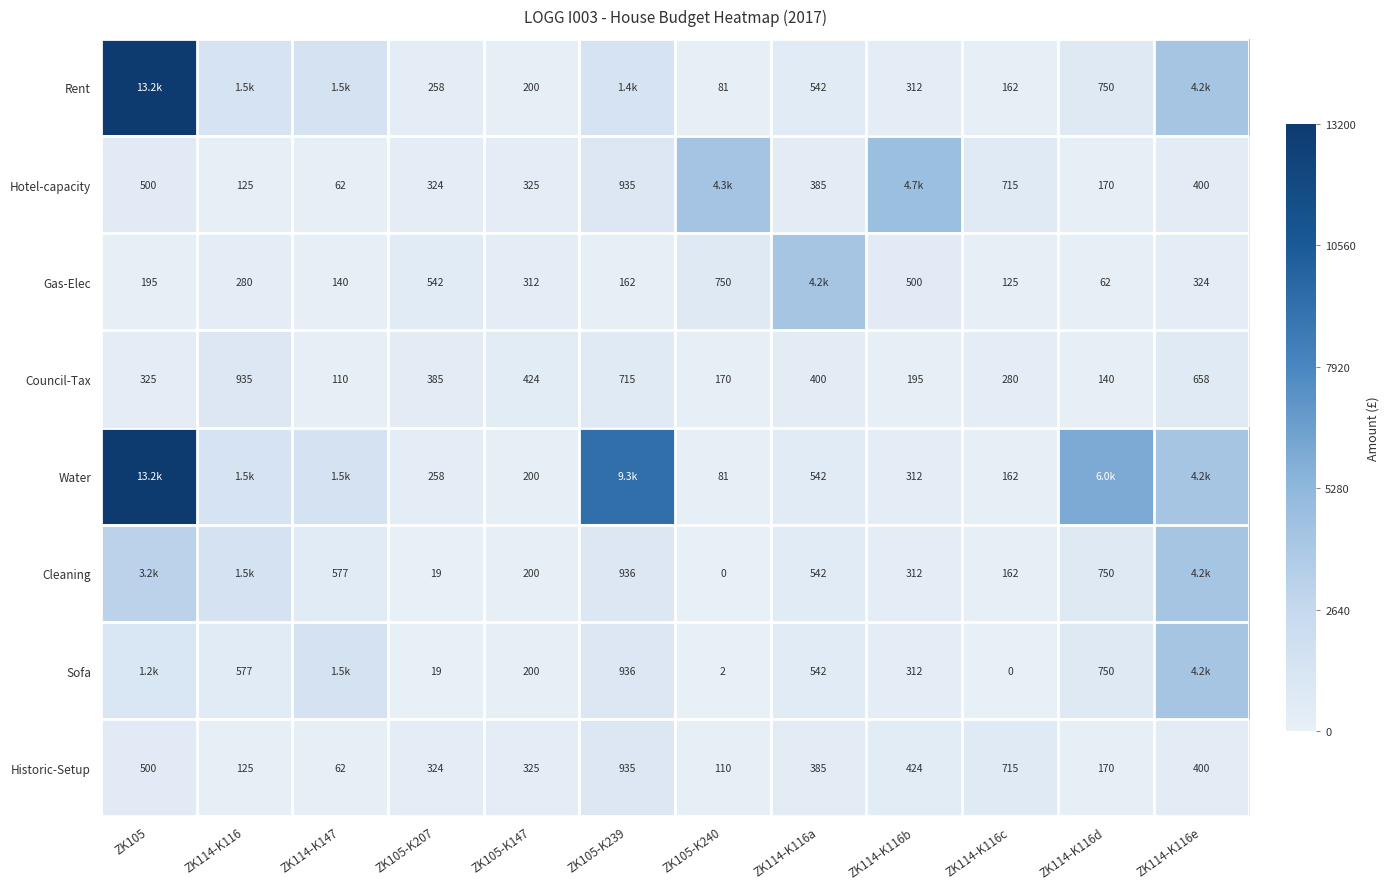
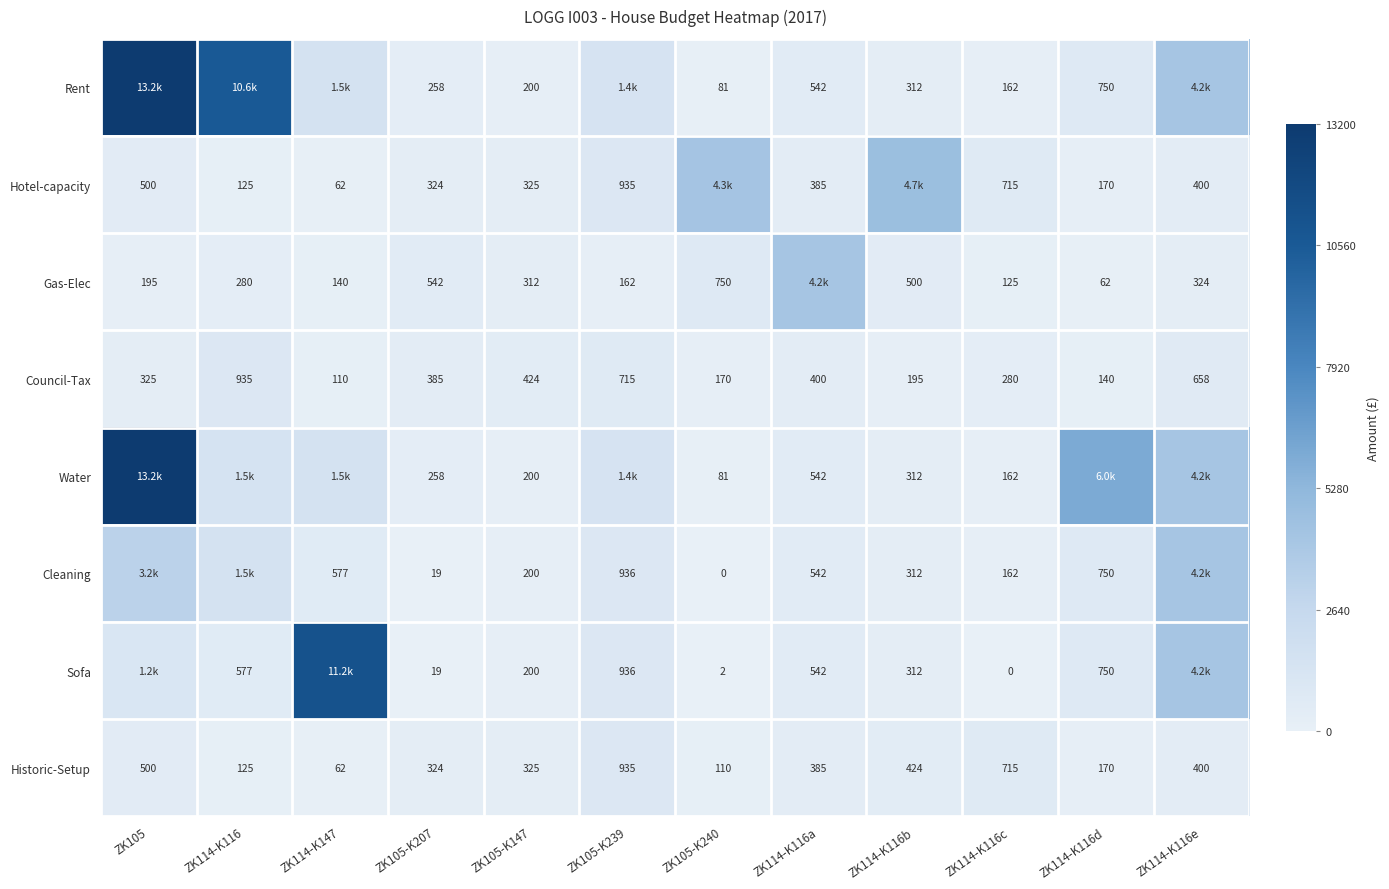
Rent, ZK114-K116: 1.5k -> 10.6k
Water, ZK105-K239: 9.3k -> 1.4k
Sofa, ZK114-K147: 1.5k -> 11.2k
